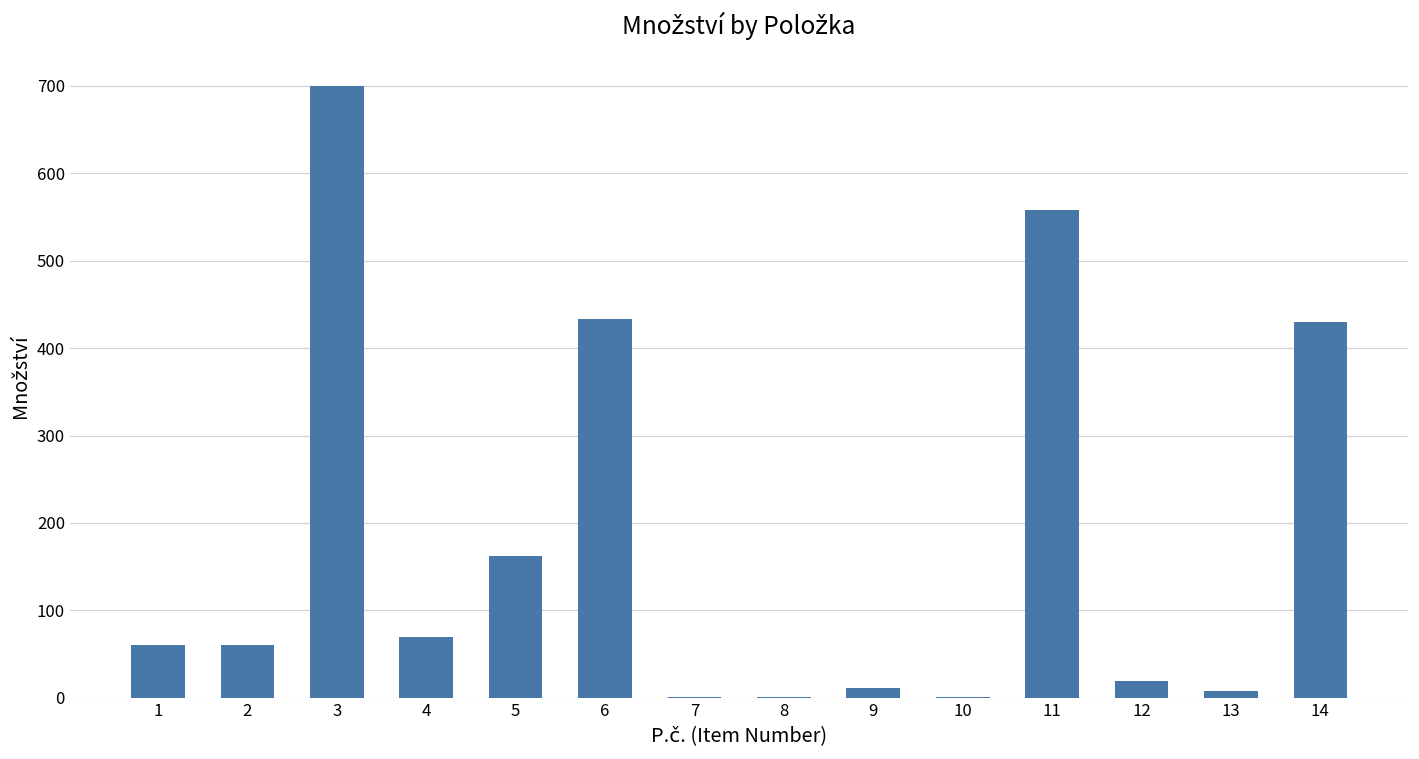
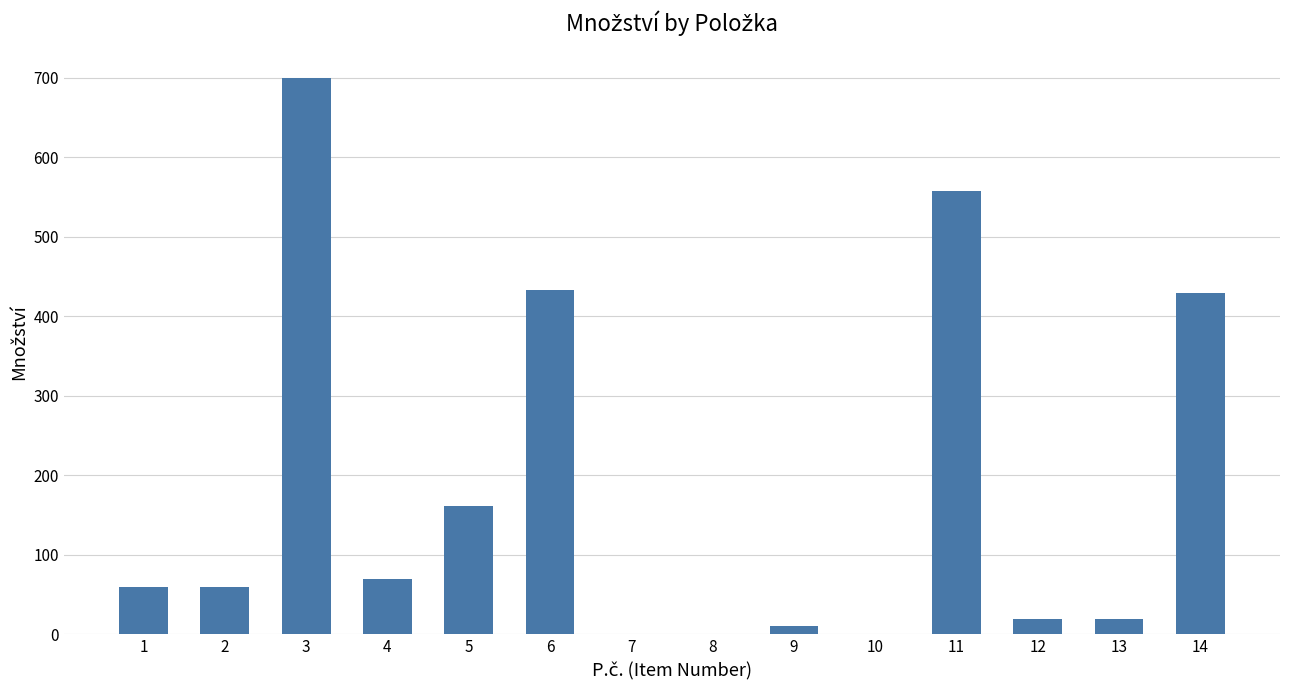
13: 10 -> 20
